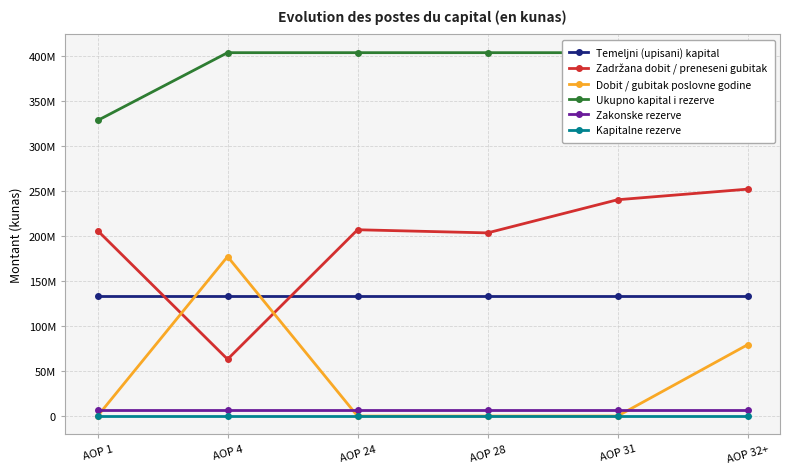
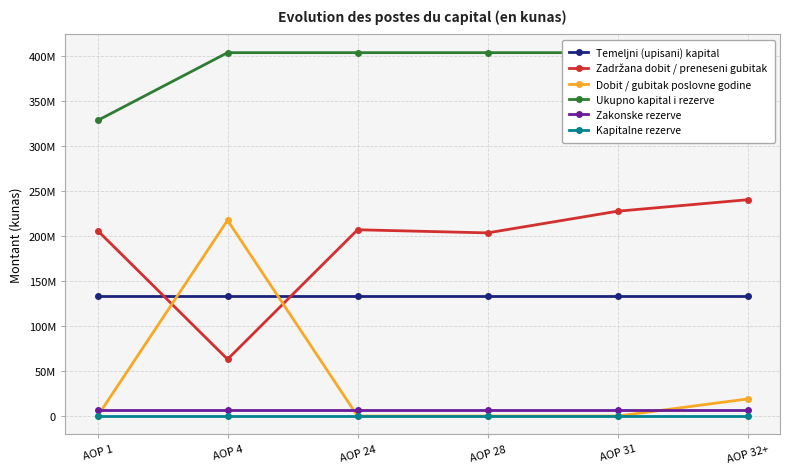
Dobit / gubitak poslovne godine, AOP 4: 180000000 -> 220000000
Zadržana dobit / preneseni gubitak, AOP 31: 240000000 -> 230000000
Zadržana dobit / preneseni gubitak, AOP 32+: 250000000 -> 240000000
Dobit / gubitak poslovne godine, AOP 32+: 80000000 -> 20000000
